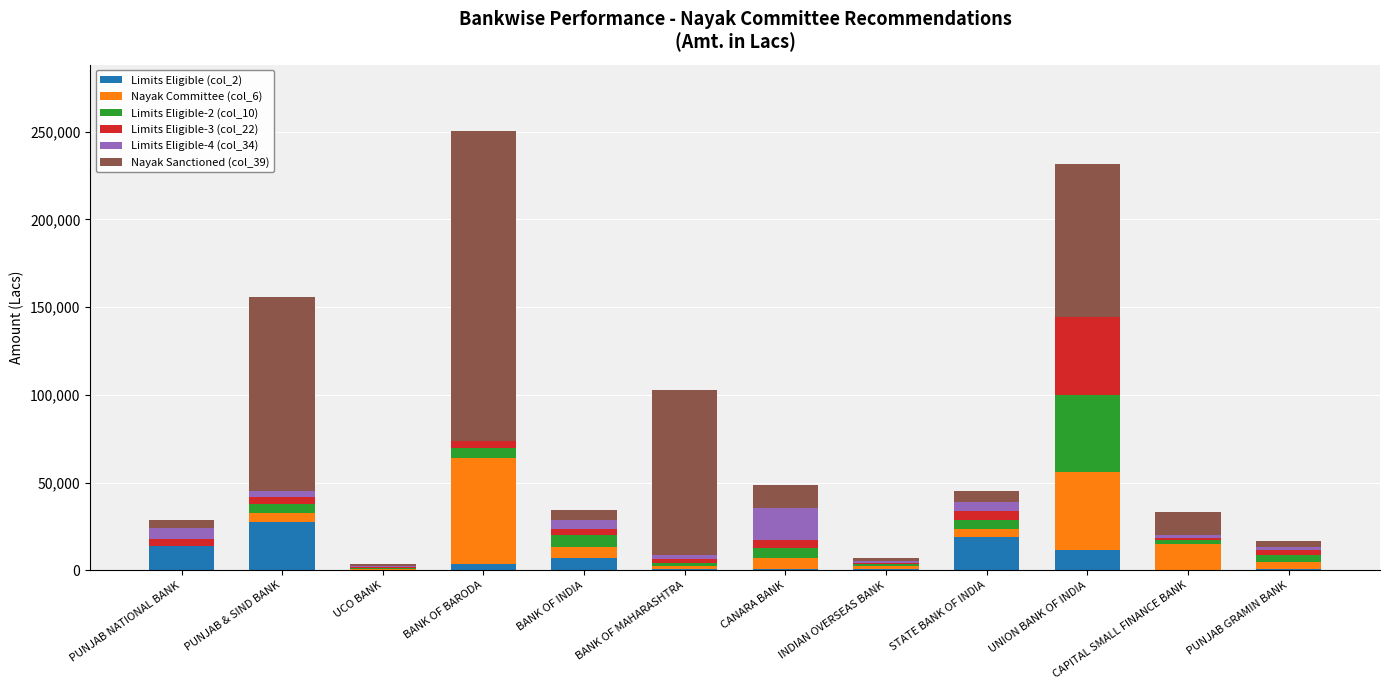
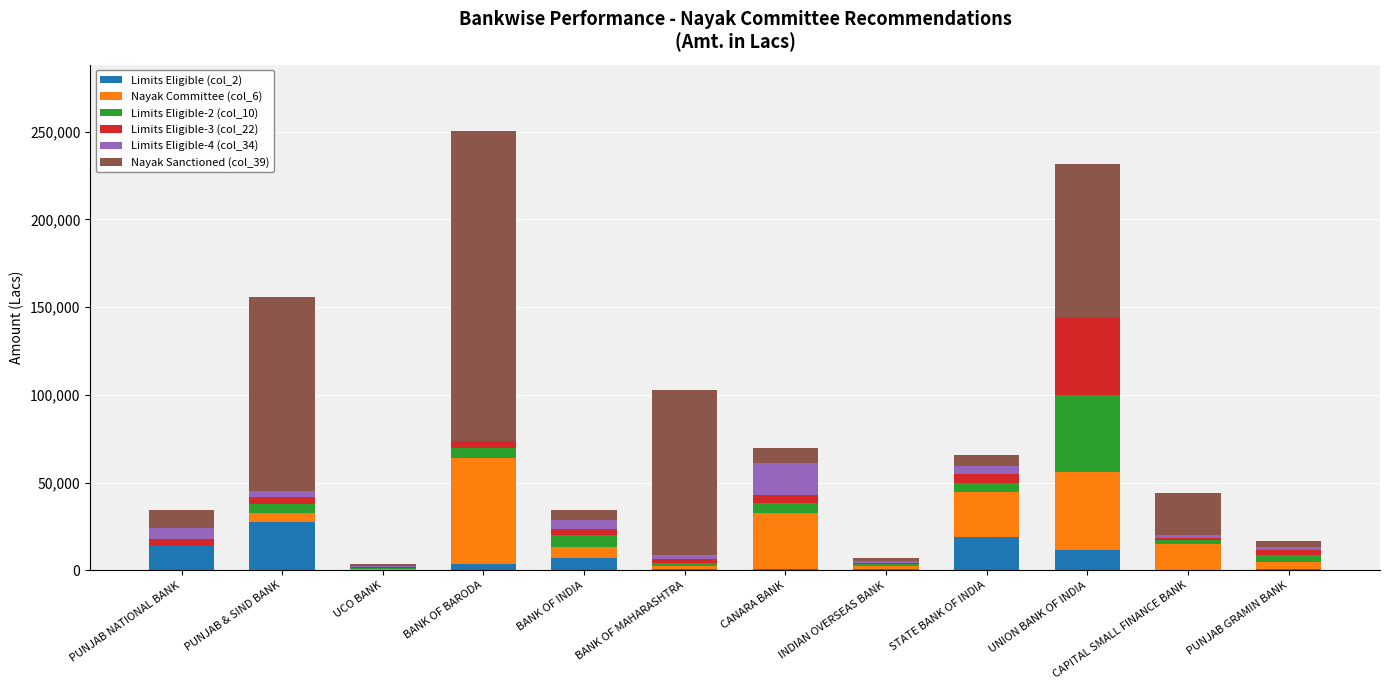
Nayak Sanctioned (col_39), PUNJAB NATIONAL BANK: 4,000 -> 10,000
Nayak Committee (col_6), CANARA BANK: 6,000 -> 32,000
Nayak Sanctioned (col_39), CANARA BANK: 13,000 -> 9,000
Nayak Committee (col_6), STATE BANK OF INDIA: 5,000 -> 26,000
Nayak Sanctioned (col_39), CAPITAL SMALL FINANCE BANK: 13,000 -> 24,000
